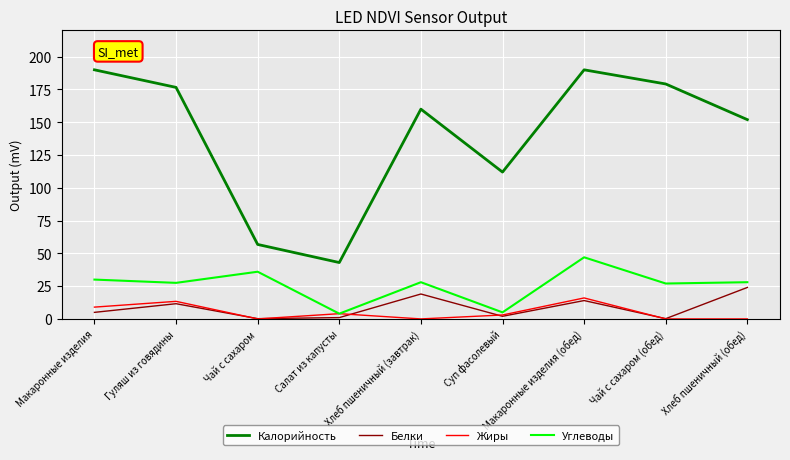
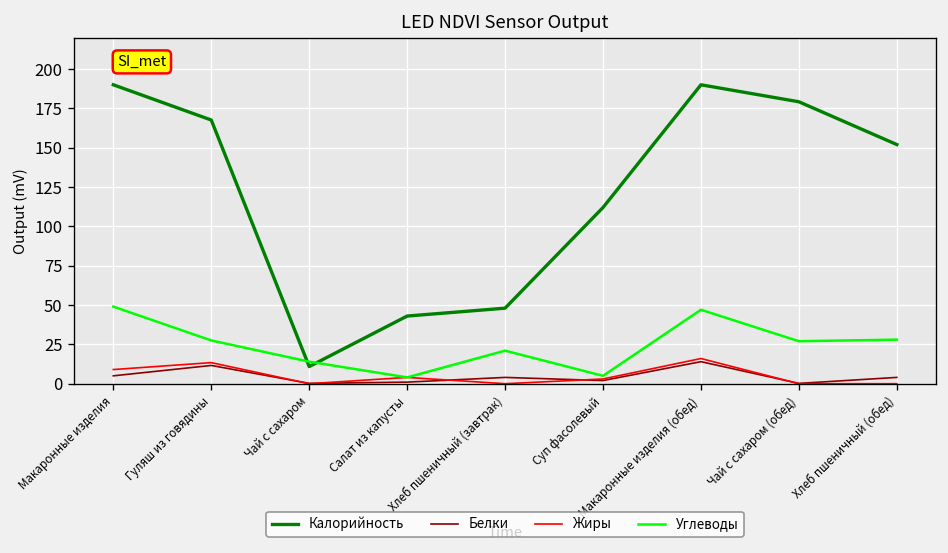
Углеводы, Макаронные изделия: 30 -> 49
Калорийность, Гуляш из говядины: 177 -> 168
Калорийность, Чай с сахаром: 57 -> 11
Углеводы, Чай с сахаром: 36 -> 14
Калорийность, Хлеб пшеничный (завтрак): 160 -> 48
Белки, Хлеб пшеничный (завтрак): 19 -> 4
Углеводы, Хлеб пшеничный (завтрак): 28 -> 21
Белки, Хлеб пшеничный (обед): 24 -> 4
